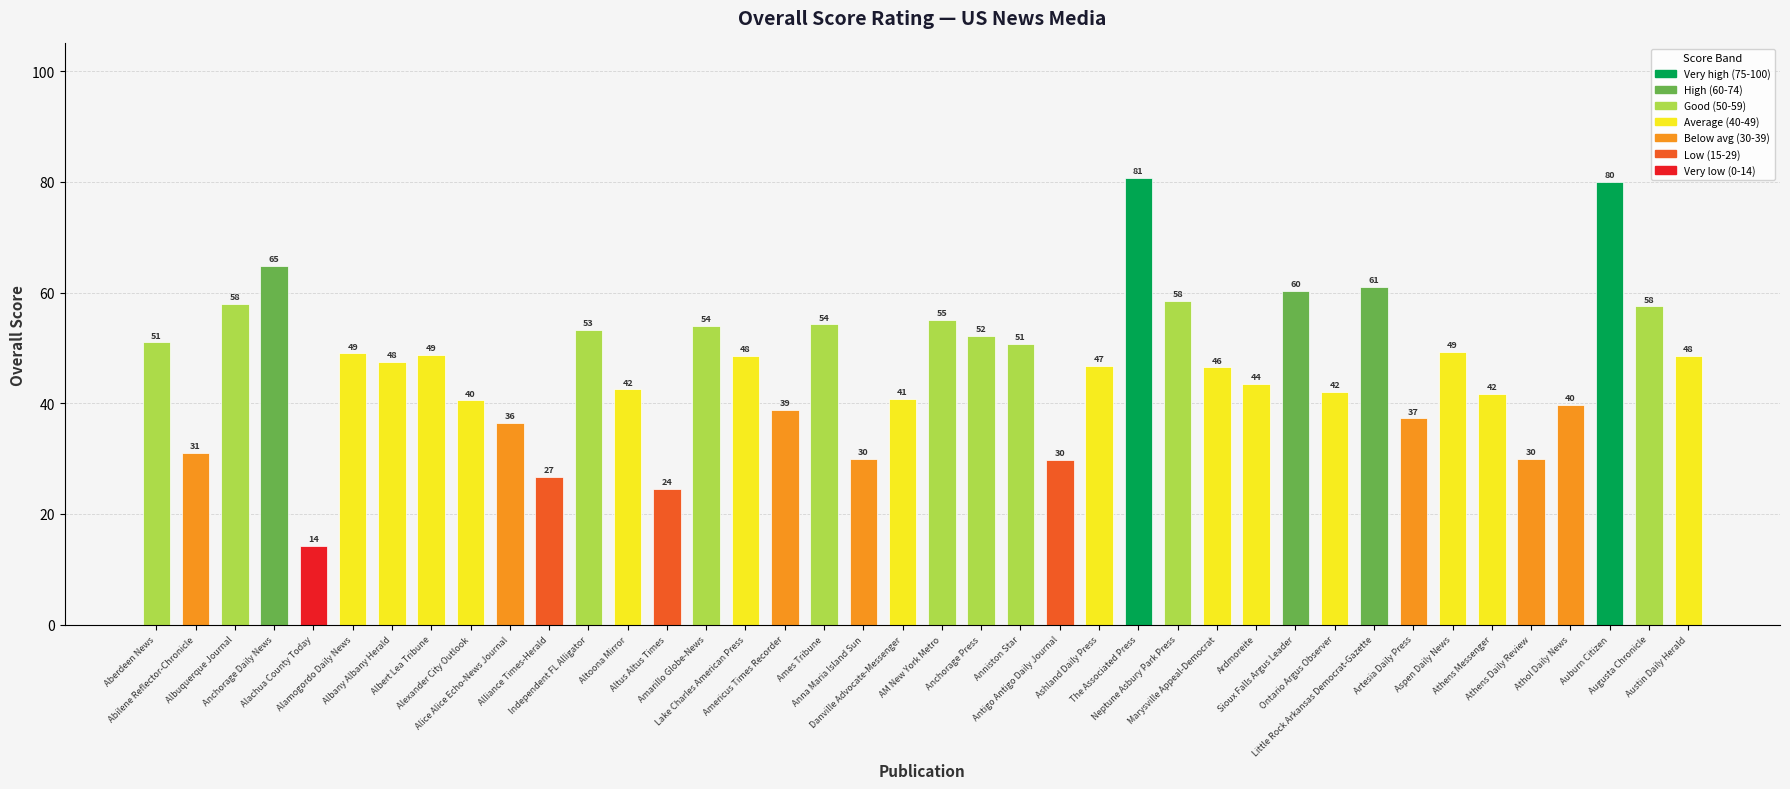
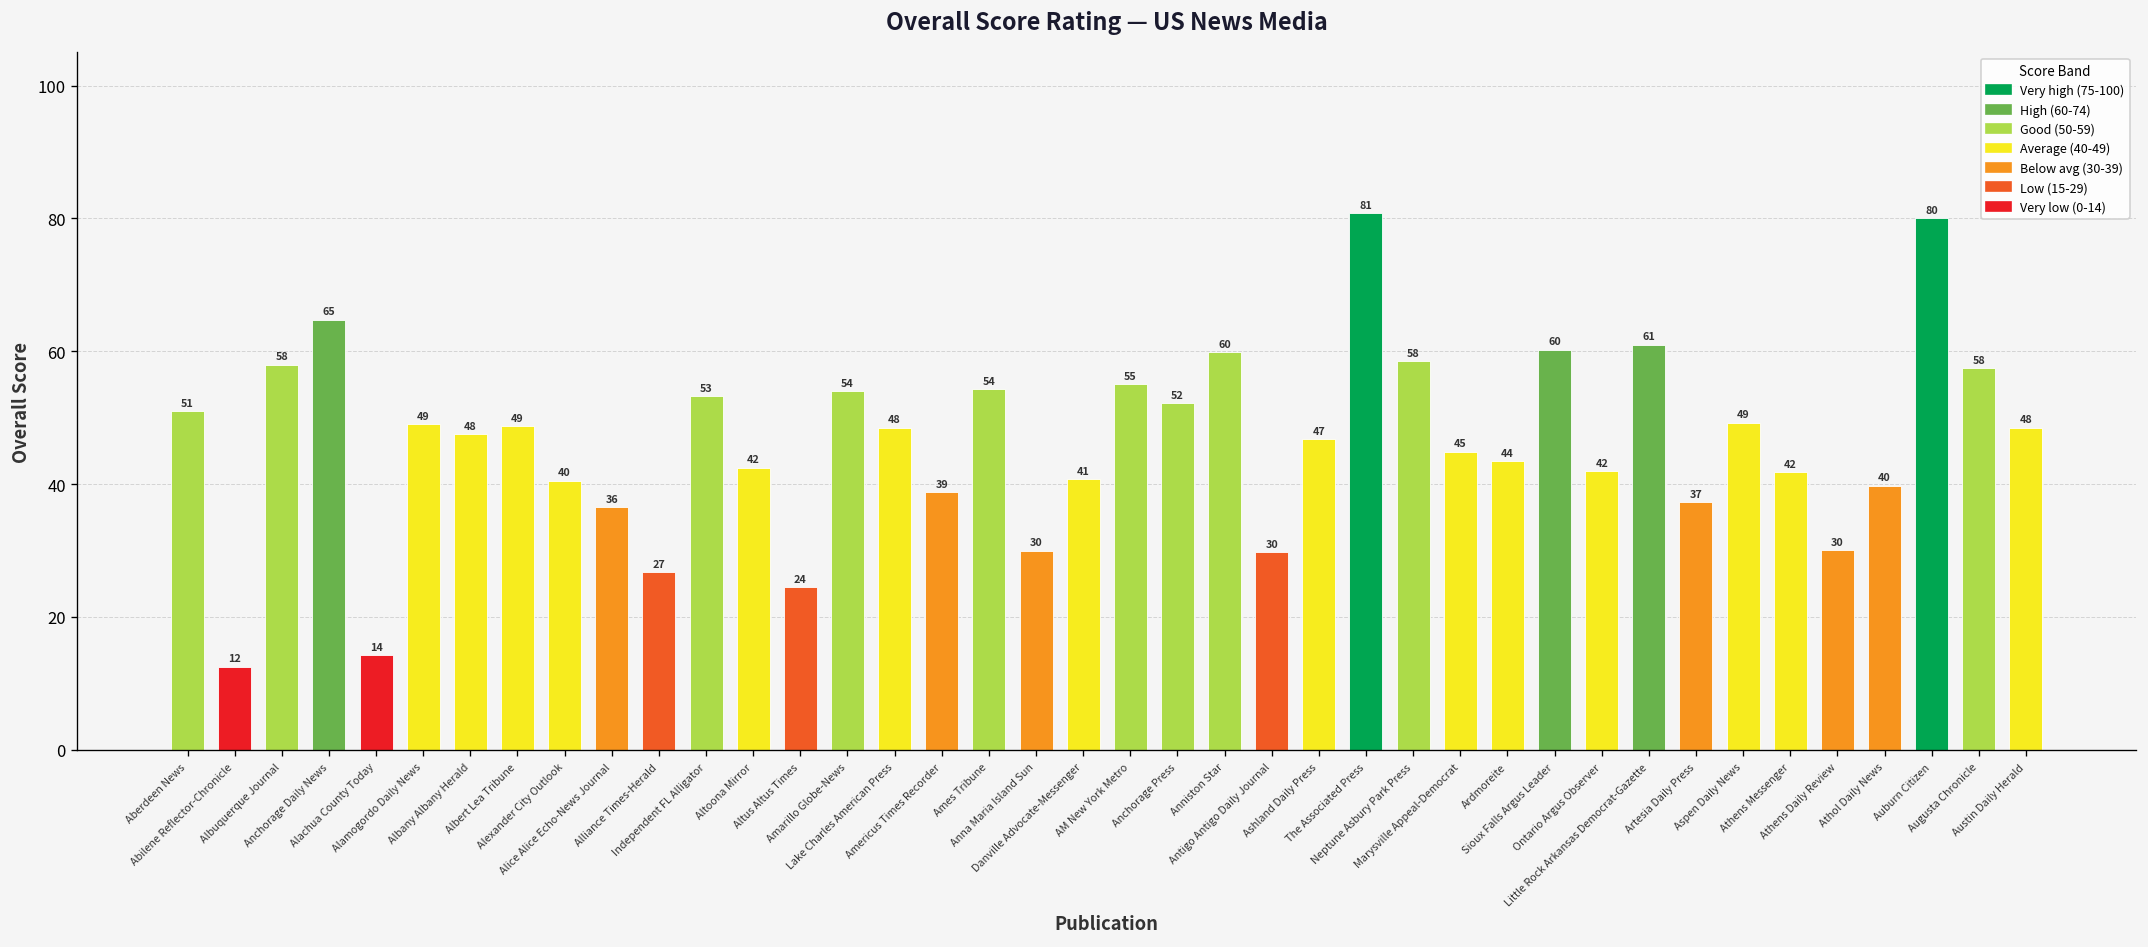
Abilene Reflector-Chronicle: 31 -> 12
Anniston Star: 51 -> 60
Marysville Appeal-Democrat: 46 -> 45
